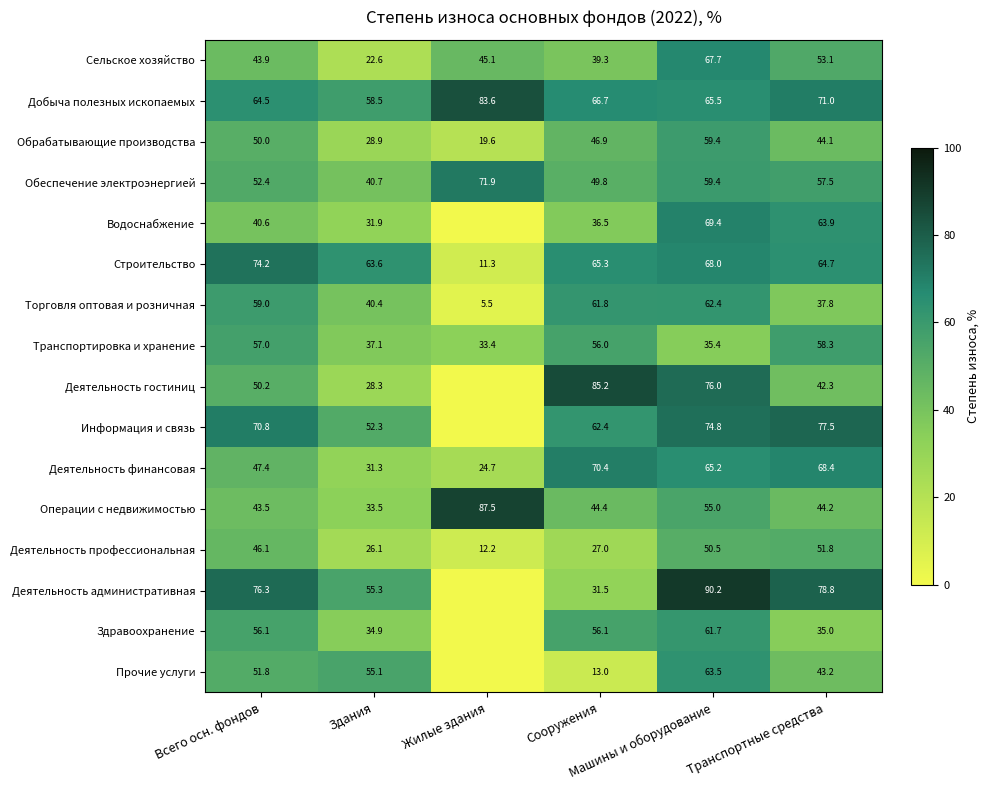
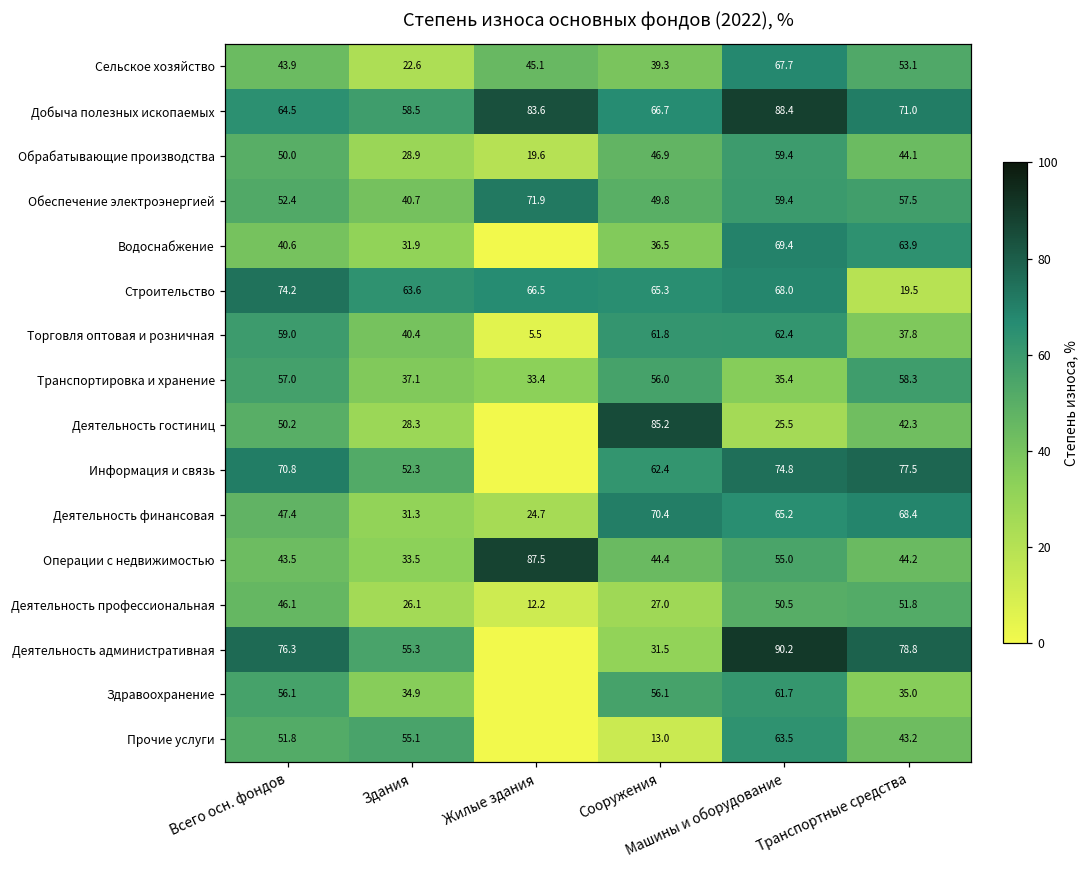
Добыча полезных ископаемых, Машины и оборудование: 65.5 -> 88.4
Строительство, Жилые здания: 11.3 -> 66.5
Строительство, Транспортные средства: 64.7 -> 19.5
Деятельность гостиниц, Машины и оборудование: 76.0 -> 25.5
